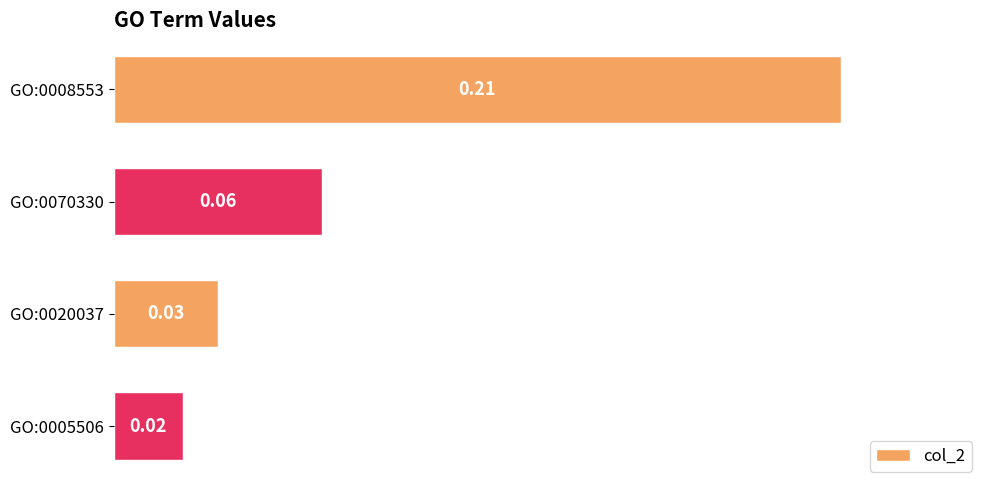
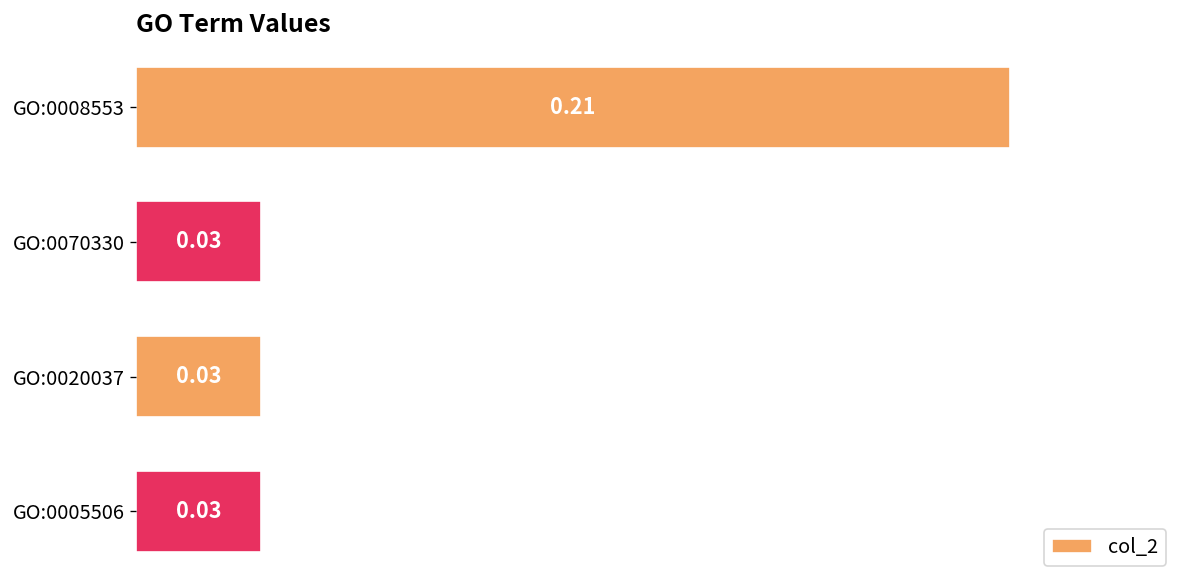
GO:0070330: 0.06 -> 0.03
GO:0005506: 0.02 -> 0.03
